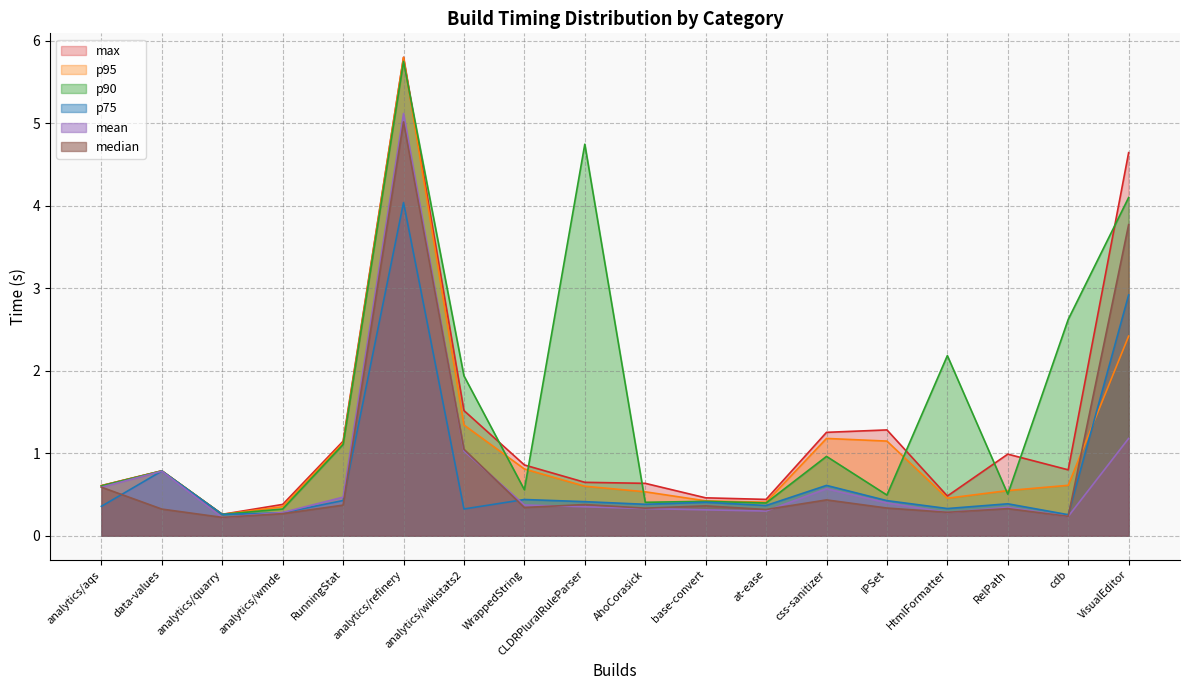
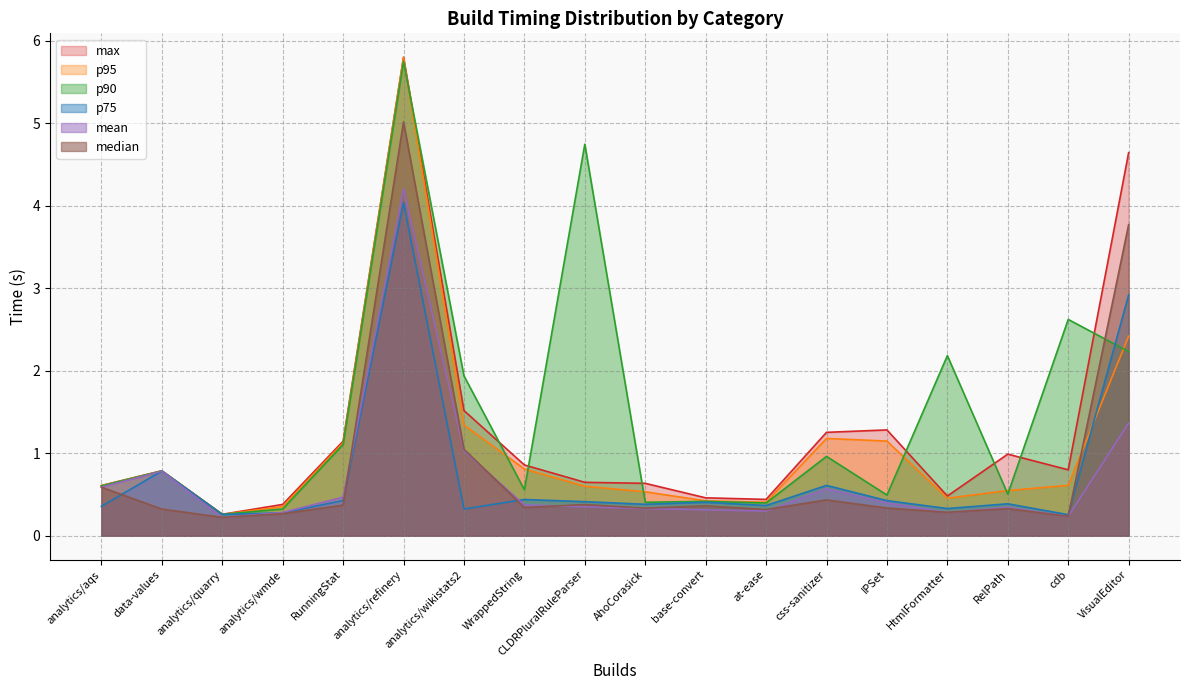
mean, analytics/refinery: 5.1 -> 4.2
p90, VisualEditor: 4.1 -> 2.2
mean, VisualEditor: 1.2 -> 1.4
